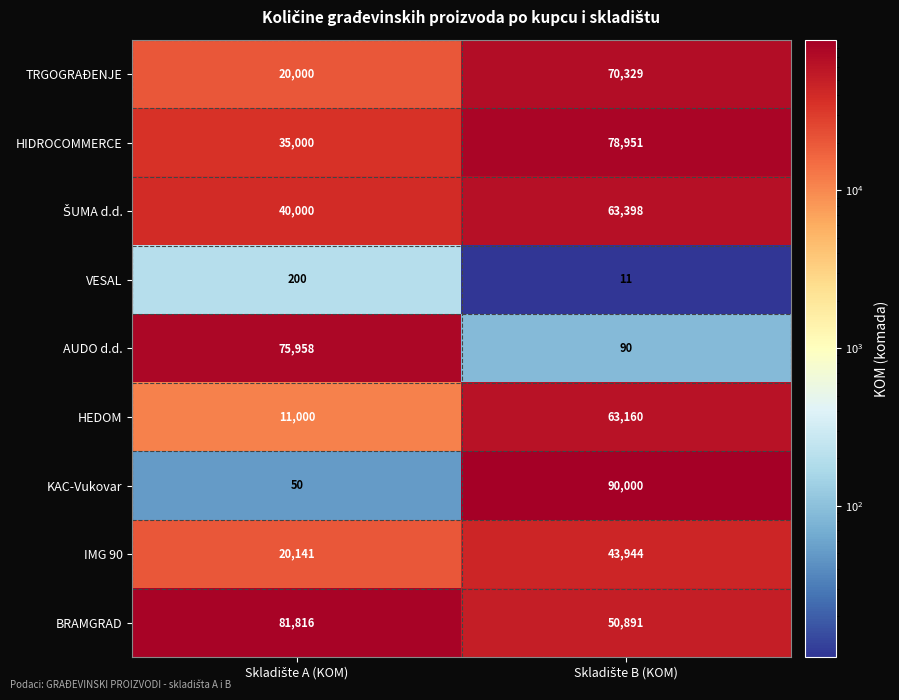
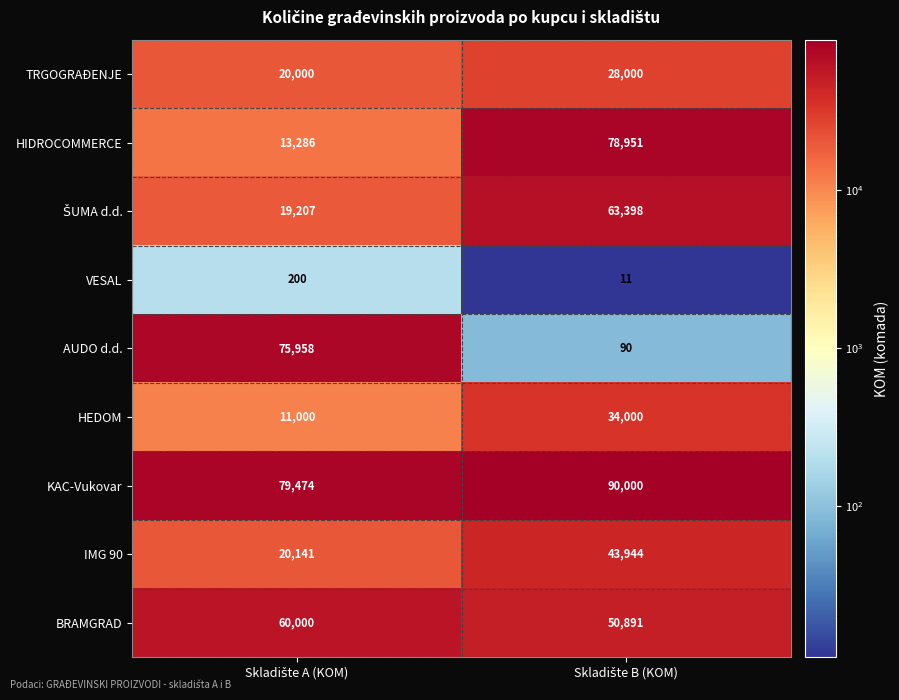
TRGOGRAĐENJE, Skladište B (KOM): 70,329 -> 28,000
HIDROCOMMERCE, Skladište A (KOM): 35,000 -> 13,286
ŠUMA d.d., Skladište A (KOM): 40,000 -> 19,207
HEDOM, Skladište B (KOM): 63,160 -> 34,000
KAC-Vukovar, Skladište A (KOM): 50 -> 79,474
BRAMGRAD, Skladište A (KOM): 81,816 -> 60,000
